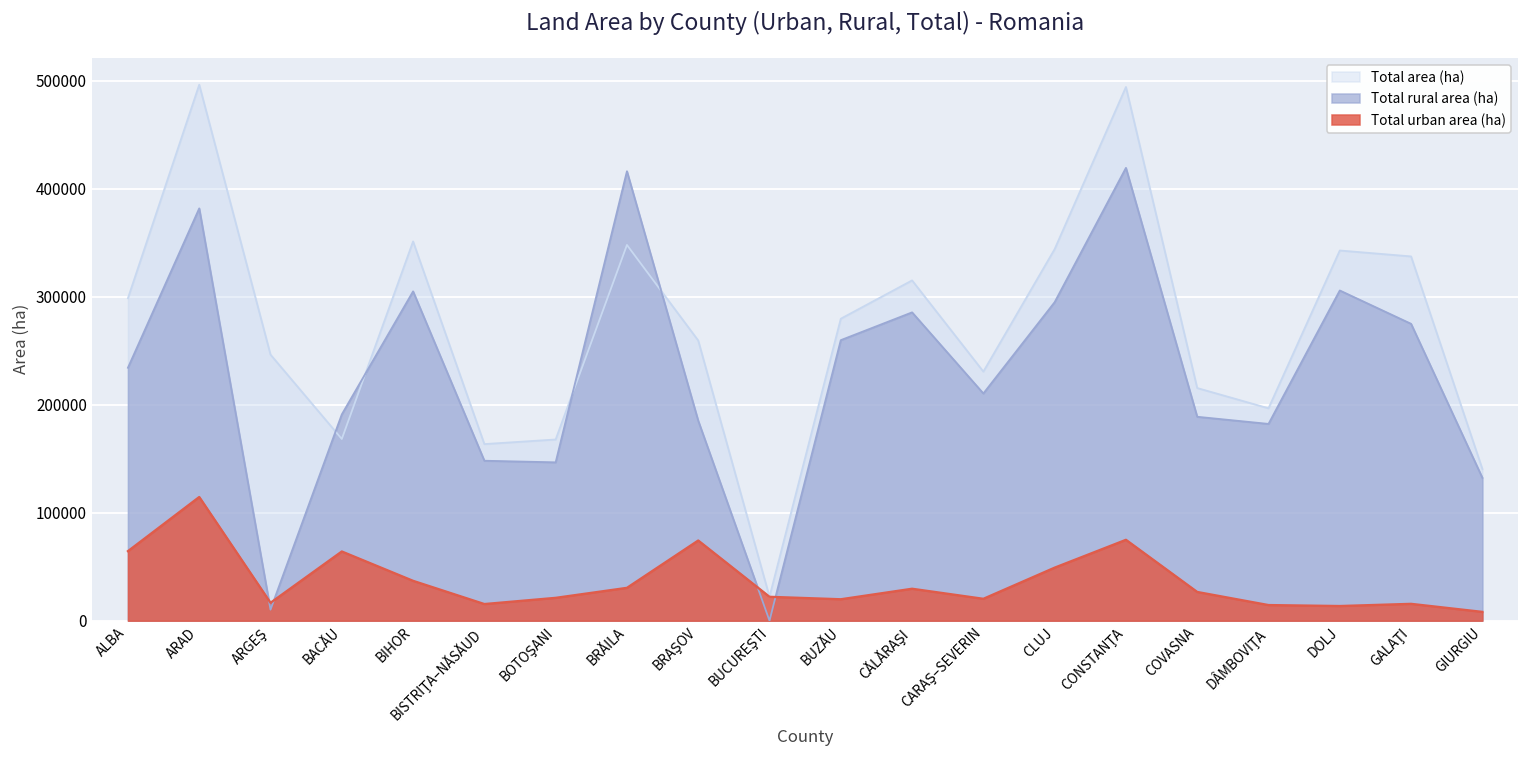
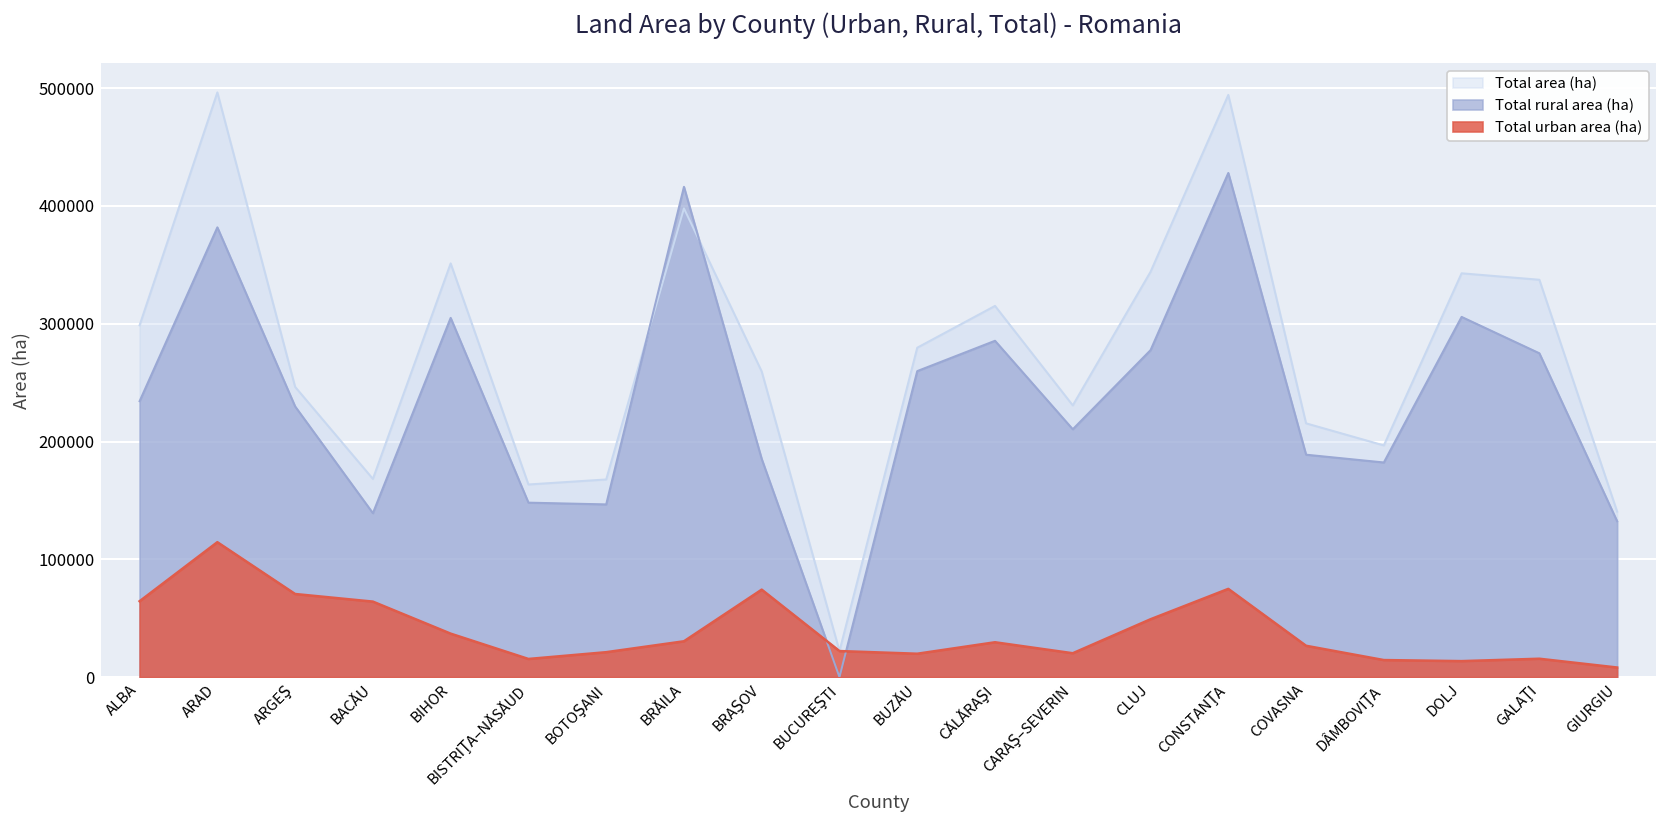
Total rural area (ha), ARGEŞ: 10000 -> 230000
Total urban area (ha), ARGEŞ: 20000 -> 70000
Total rural area (ha), BACĂU: 190000 -> 140000
Total area (ha), BRĂILA: 350000 -> 400000
Total rural area (ha), CLUJ: 290000 -> 280000
Total rural area (ha), CONSTANŢA: 420000 -> 430000
